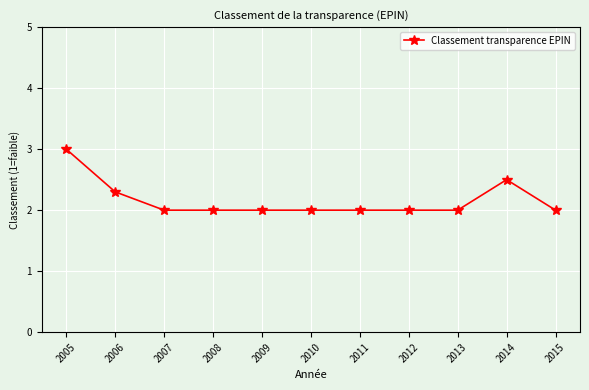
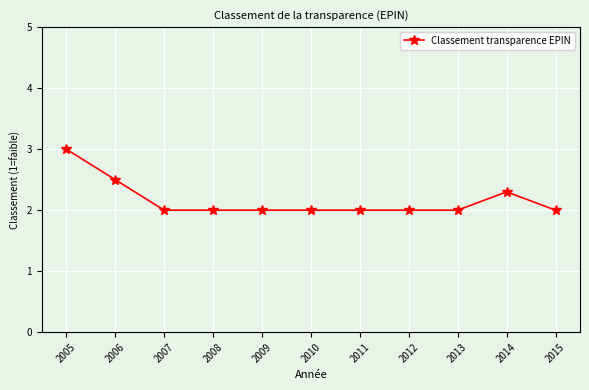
2006: 2.3 -> 2.5
2014: 2.5 -> 2.3
